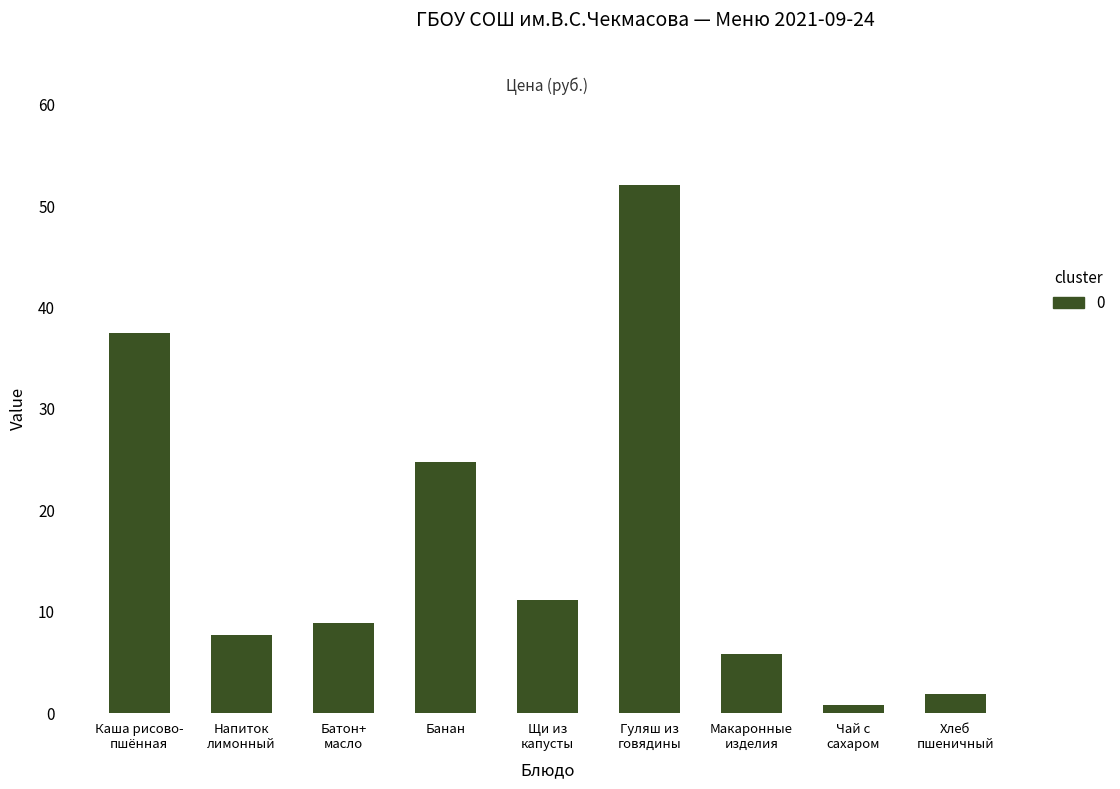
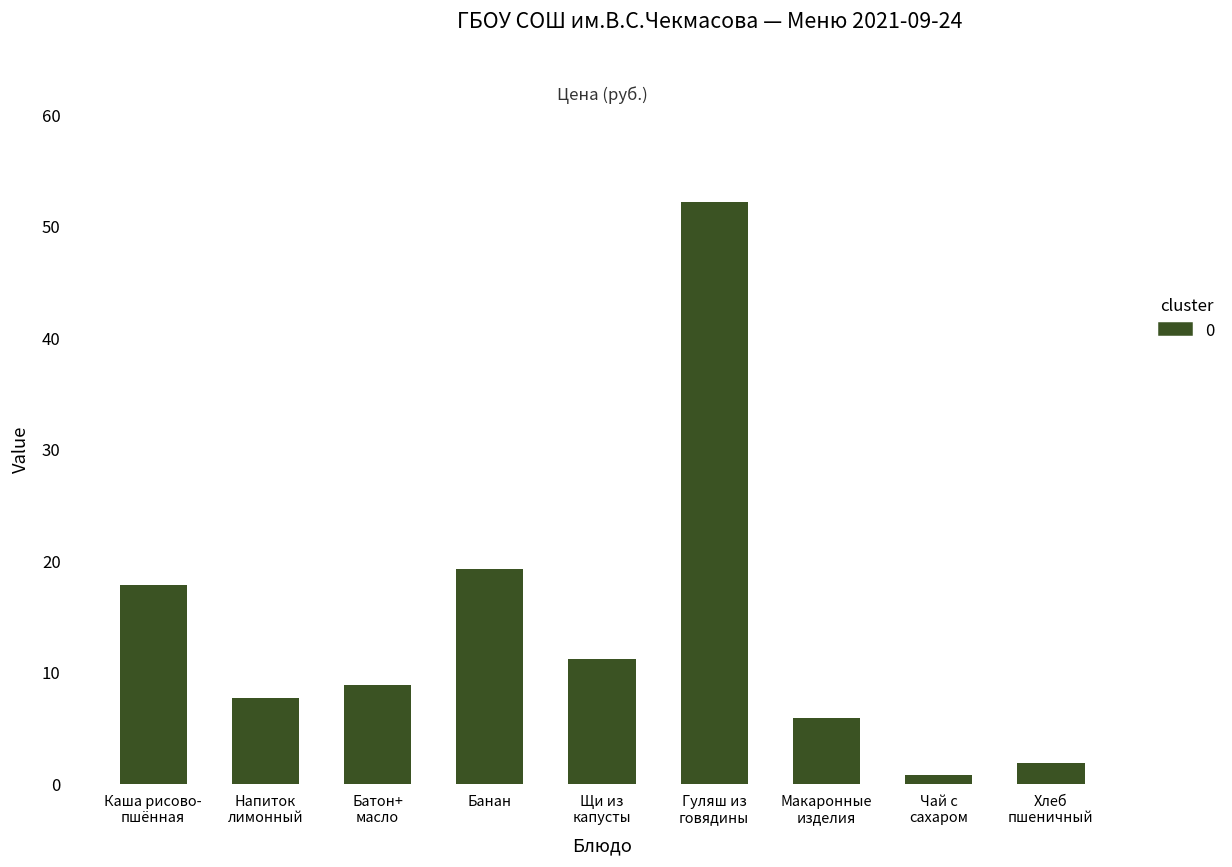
Каша рисово- пшённая: 37.5 -> 17.8
Банан: 24.8 -> 19.2
